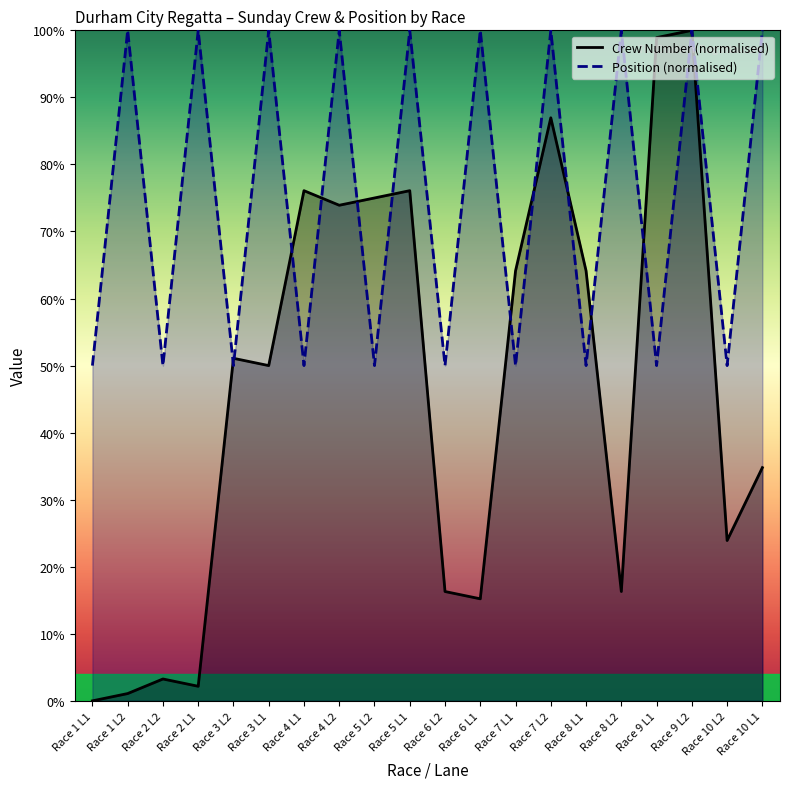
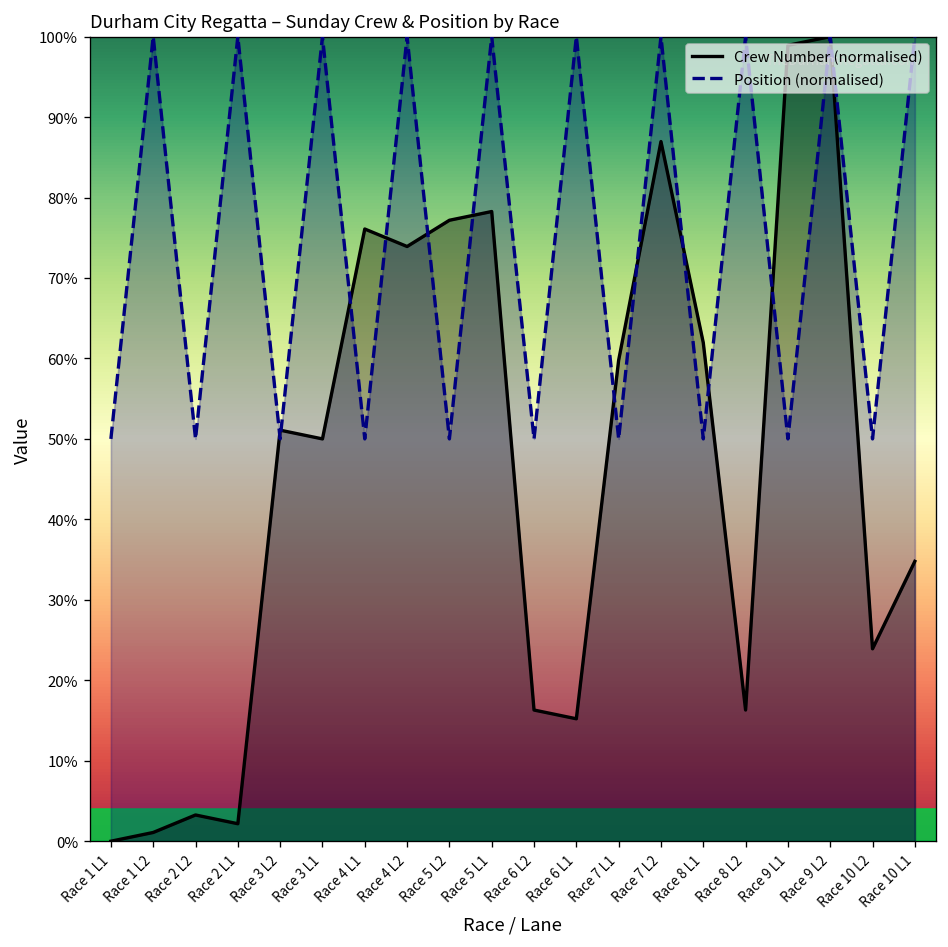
Crew Number (normalised), Race 5 L2: 75% -> 77%
Crew Number (normalised), Race 5 L1: 76% -> 78%
Crew Number (normalised), Race 7 L1: 64% -> 60%
Crew Number (normalised), Race 8 L1: 64% -> 62%
